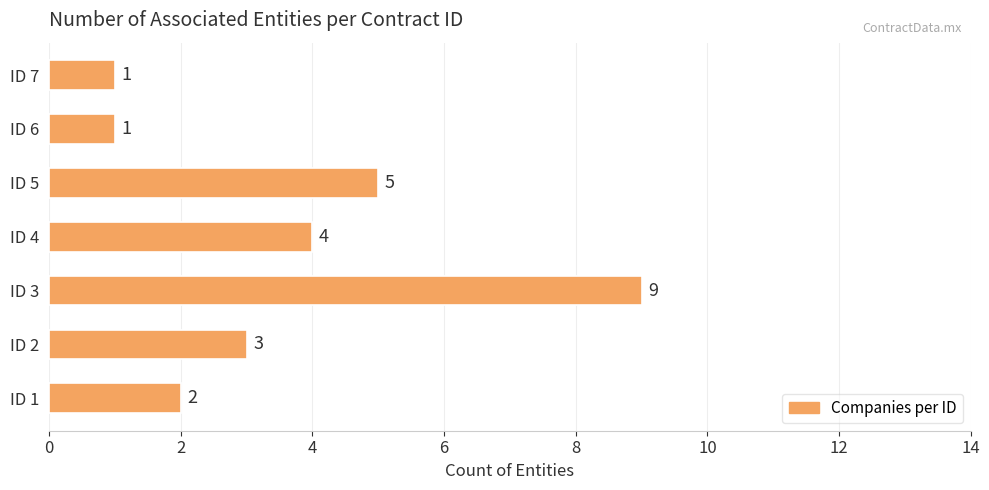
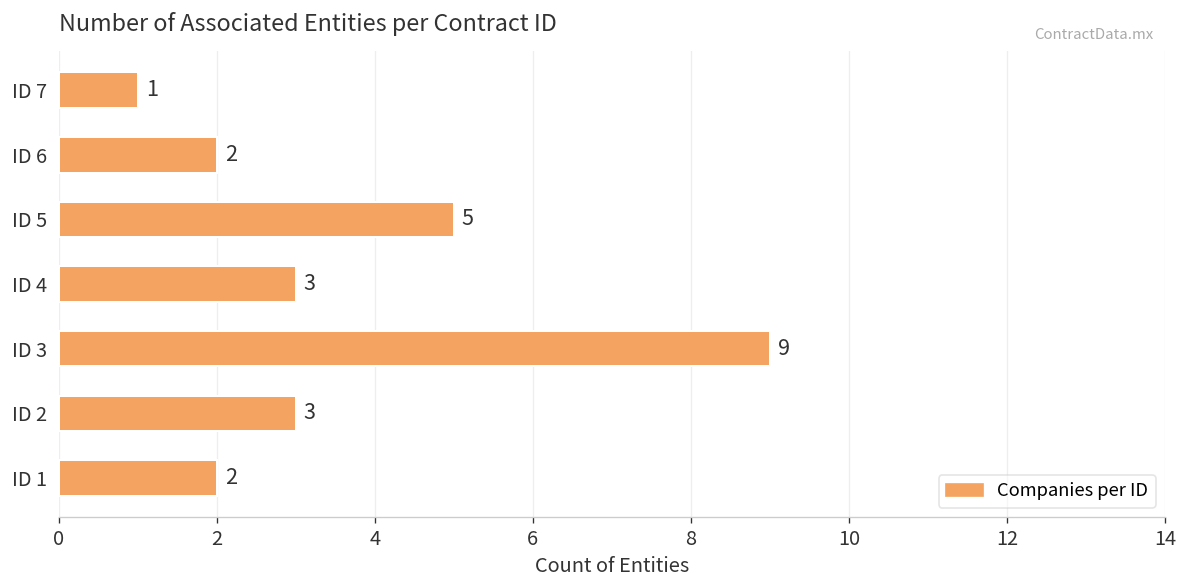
ID 6: 1 -> 2
ID 4: 4 -> 3
